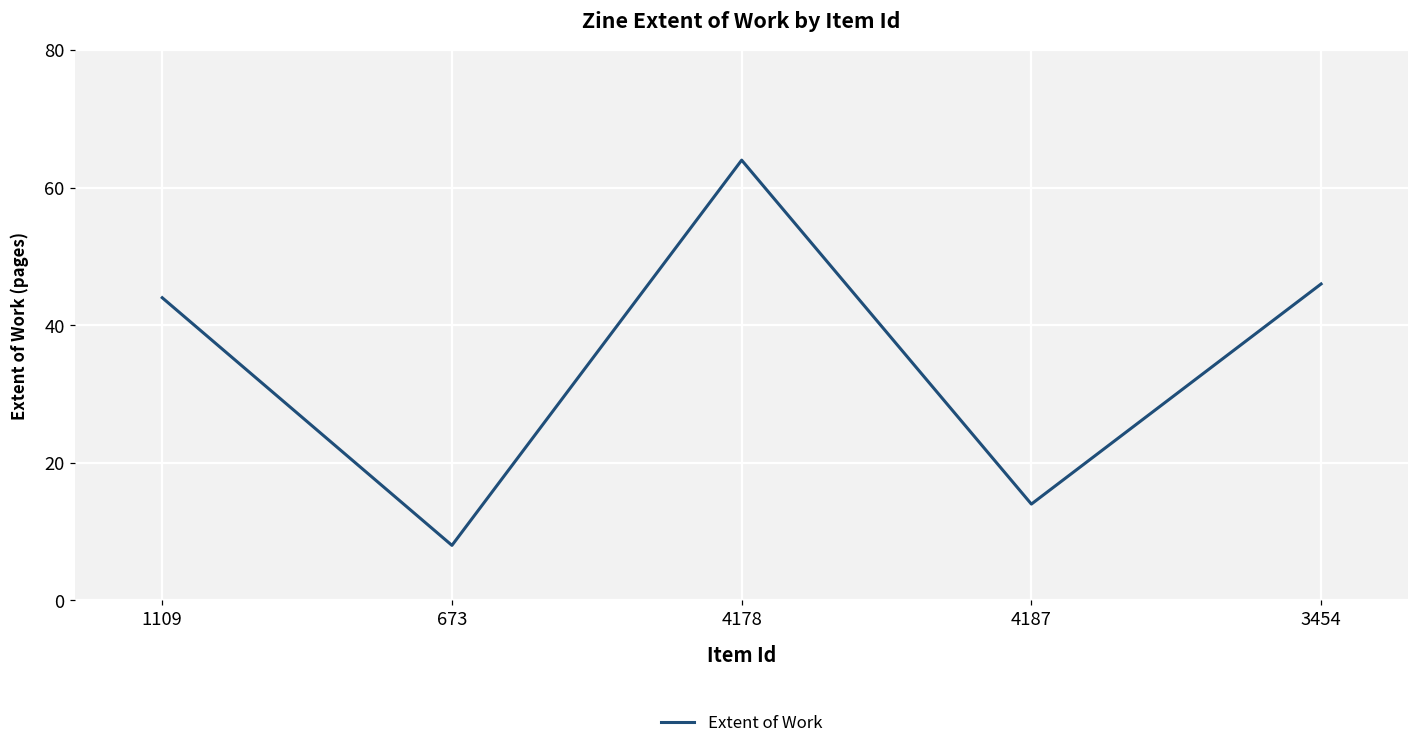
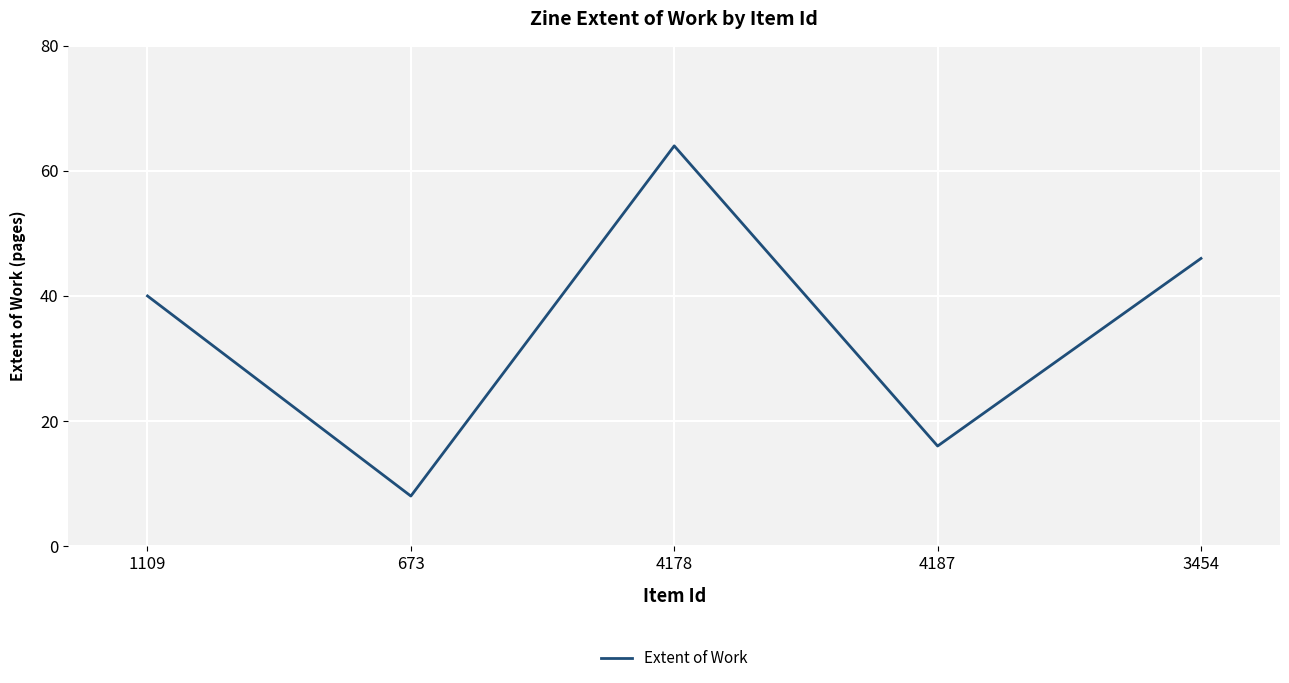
1109: 44 -> 40
4187: 14 -> 16
